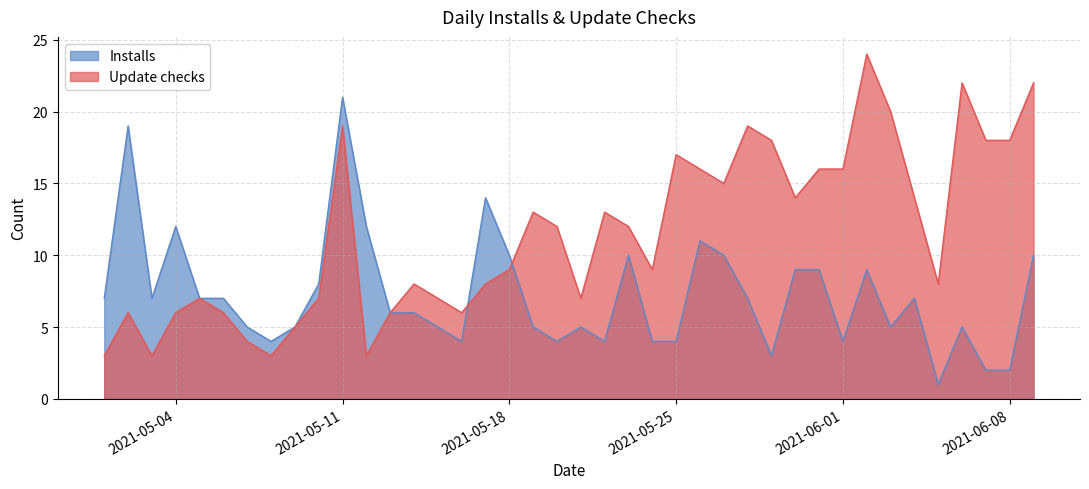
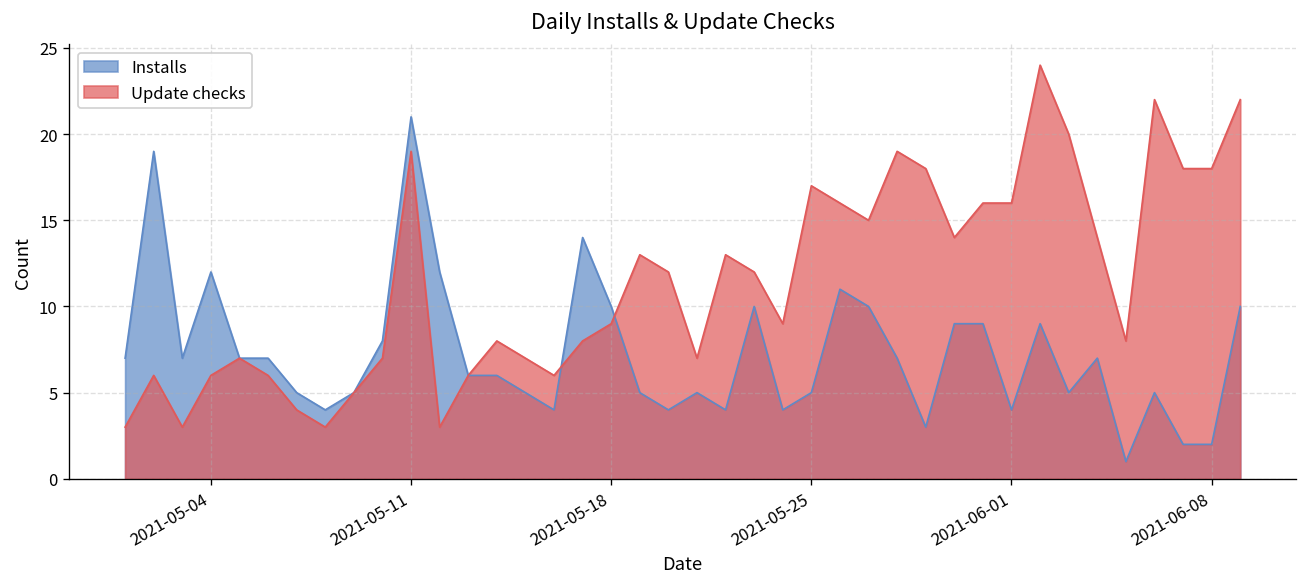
Installs, 2021-05-25: 4 -> 5
